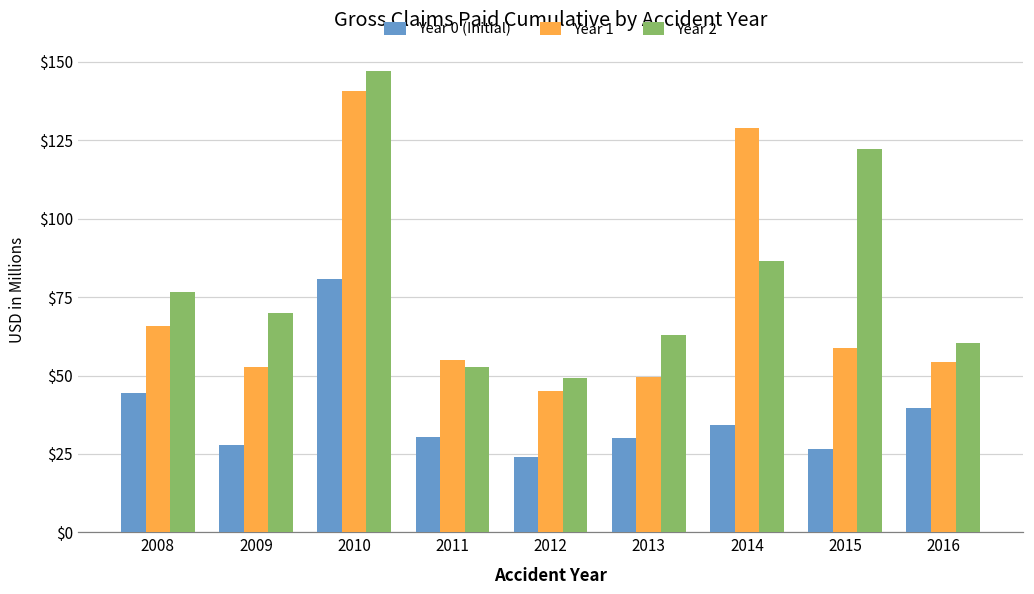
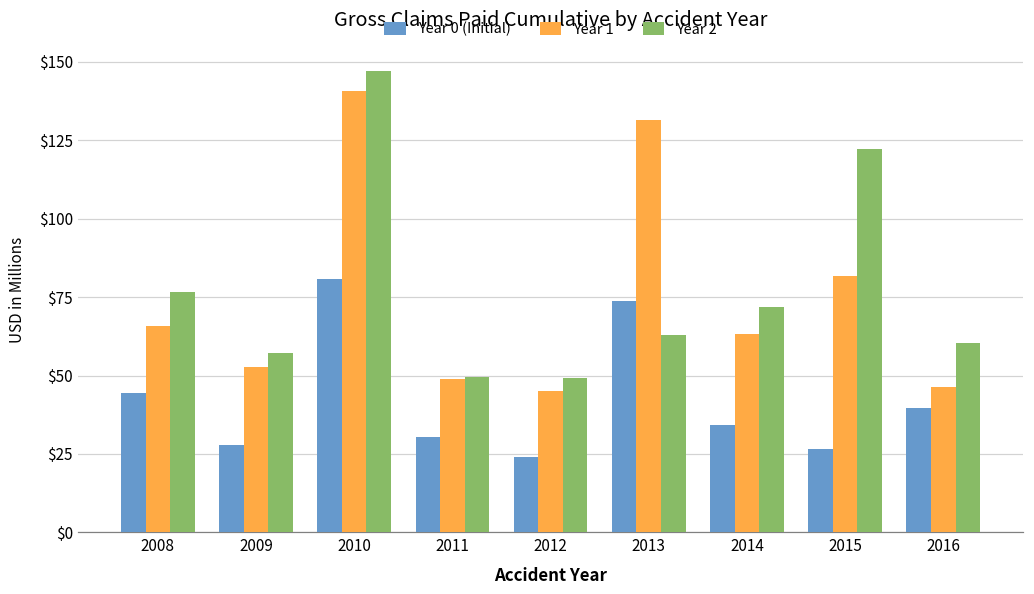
Year 2, 2009: $70 -> $57
Year 1, 2011: $55 -> $49
Year 2, 2011: $53 -> $50
Year 0 (Initial), 2013: $30 -> $74
Year 1, 2013: $49 -> $131
Year 1, 2014: $129 -> $63
Year 2, 2014: $86 -> $72
Year 1, 2015: $59 -> $82
Year 1, 2016: $54 -> $46
